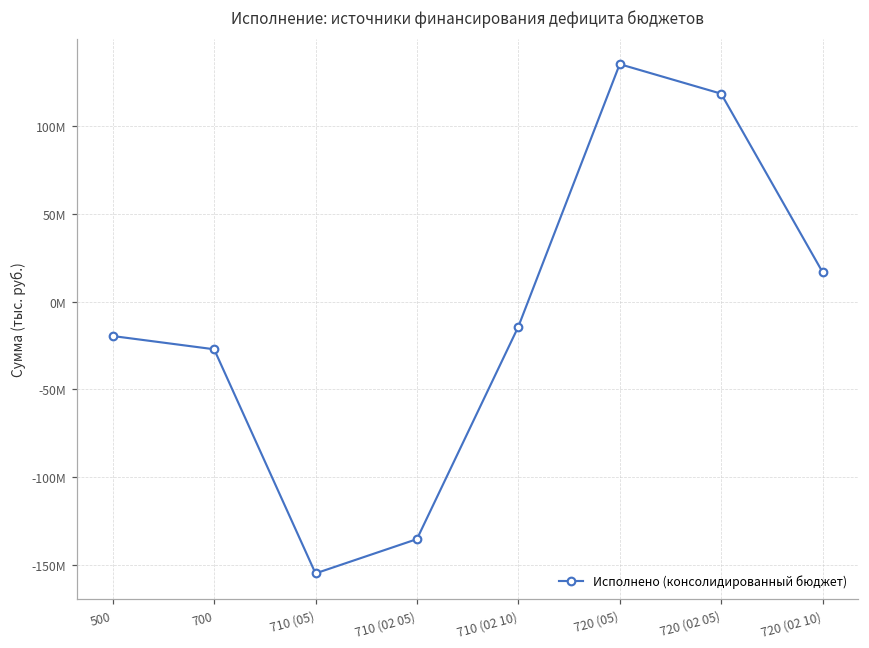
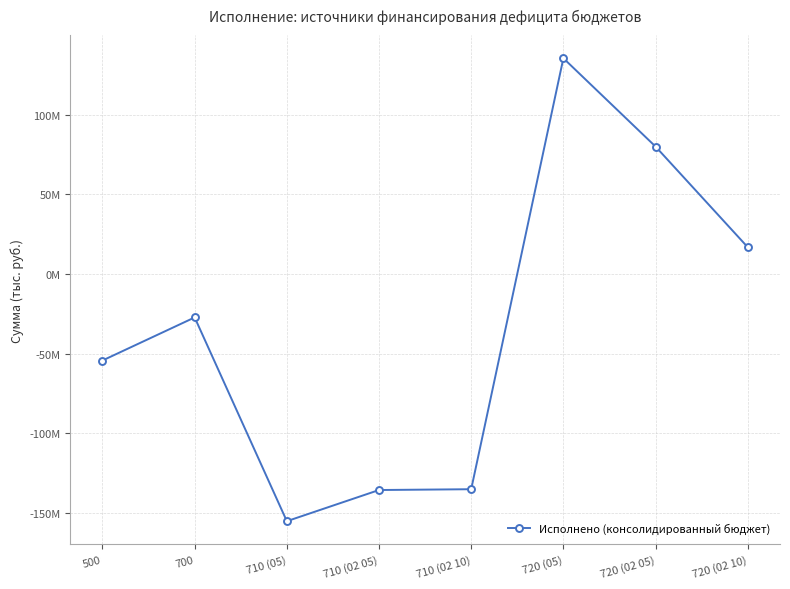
500: -20М -> -54М
710 (02 10): -14М -> -135М
720 (02 05): 119М -> 80М
